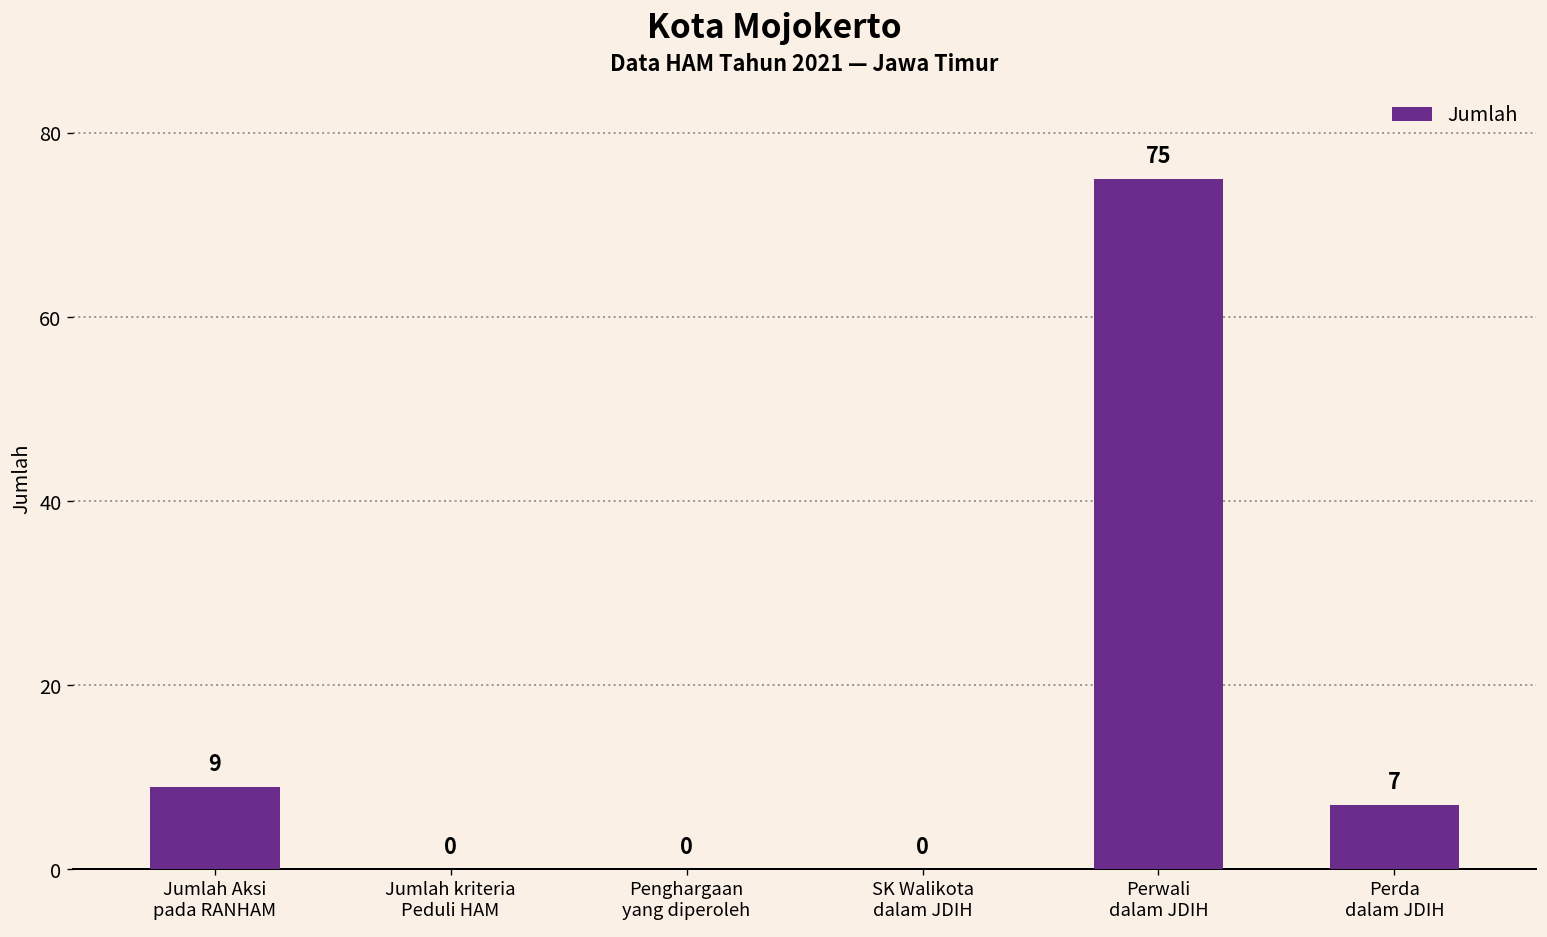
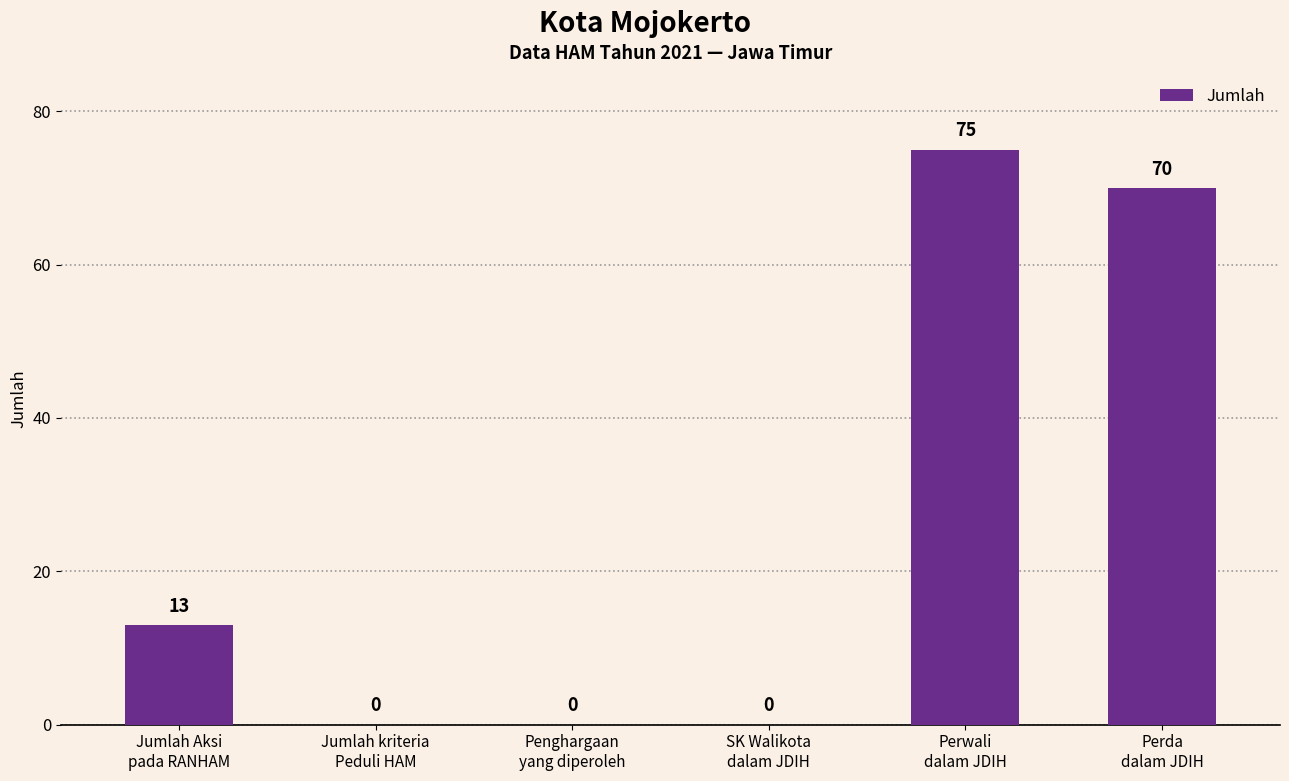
Jumlah Aksi pada RANHAM: 9 -> 13
Perda dalam JDIH: 7 -> 70
